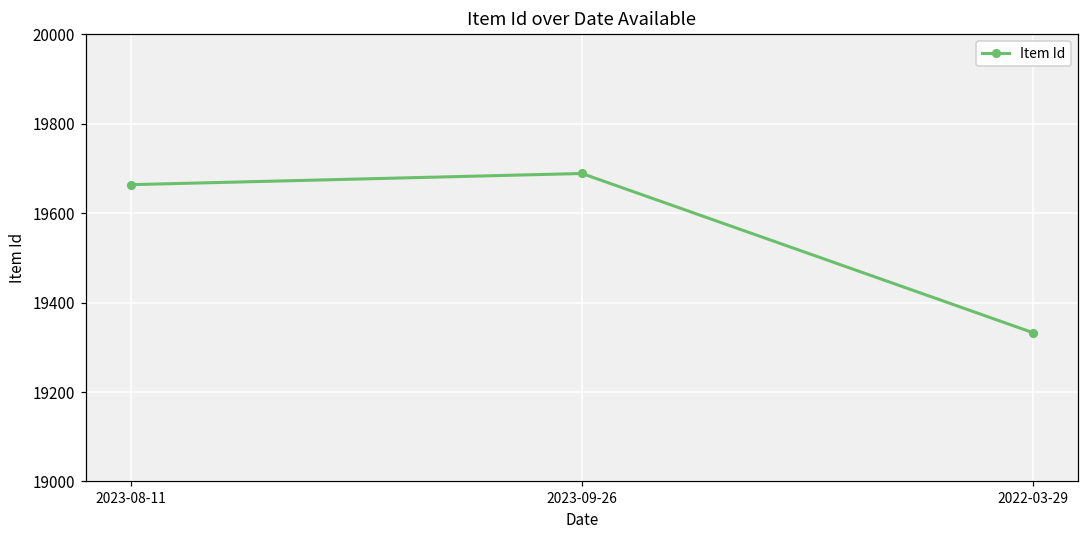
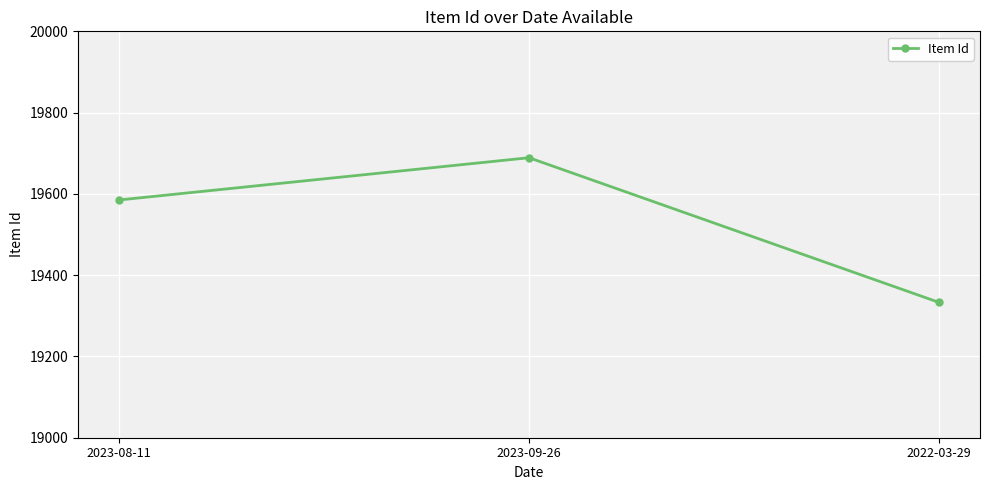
2023-08-11: 19660 -> 19590
